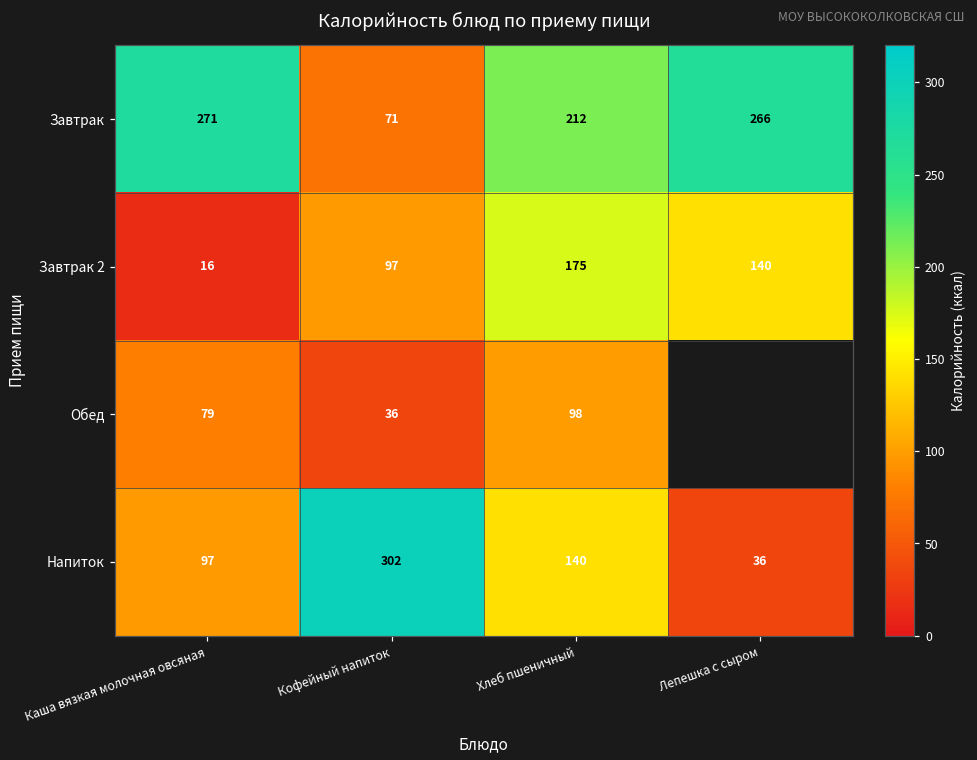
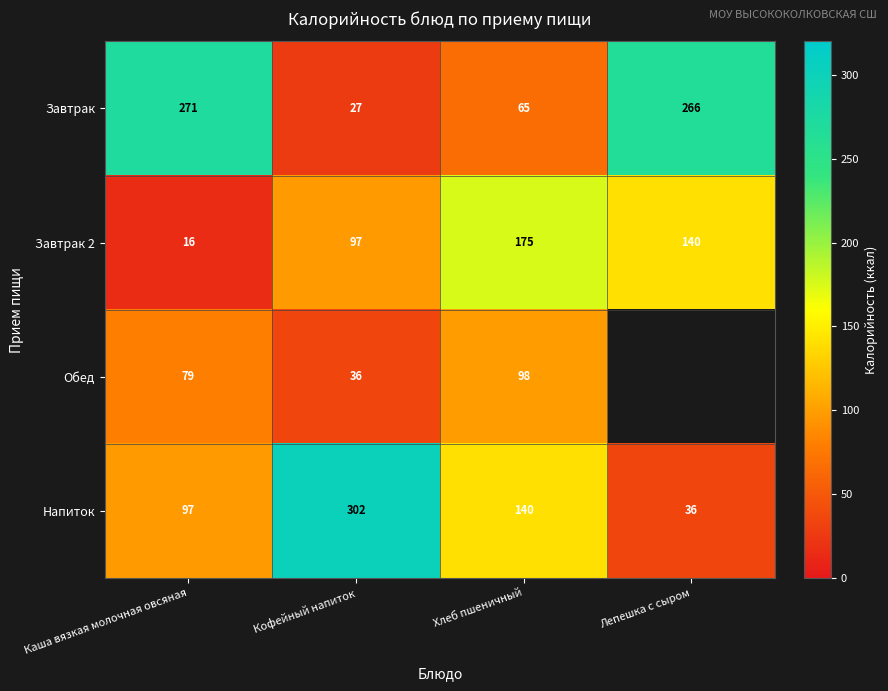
Завтрак, Кофейный напиток: 71 -> 27
Завтрак, Хлеб пшеничный: 212 -> 65
